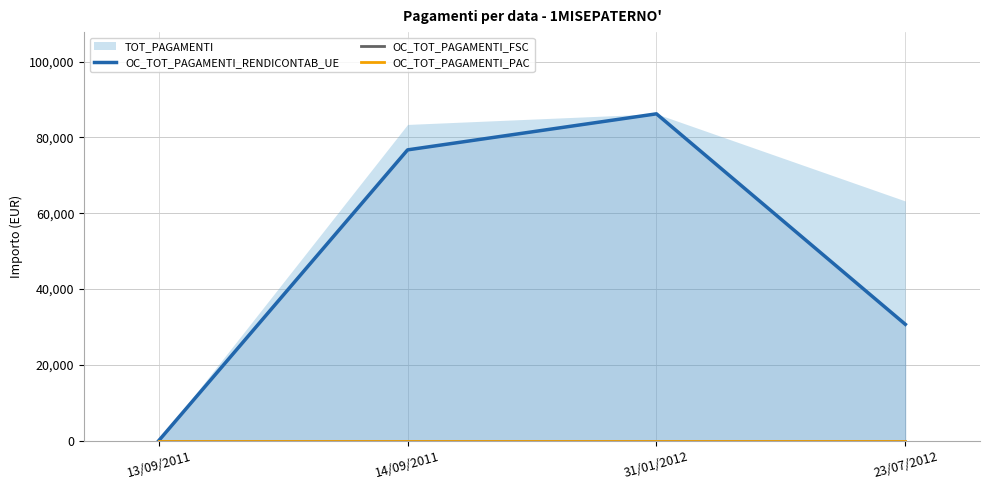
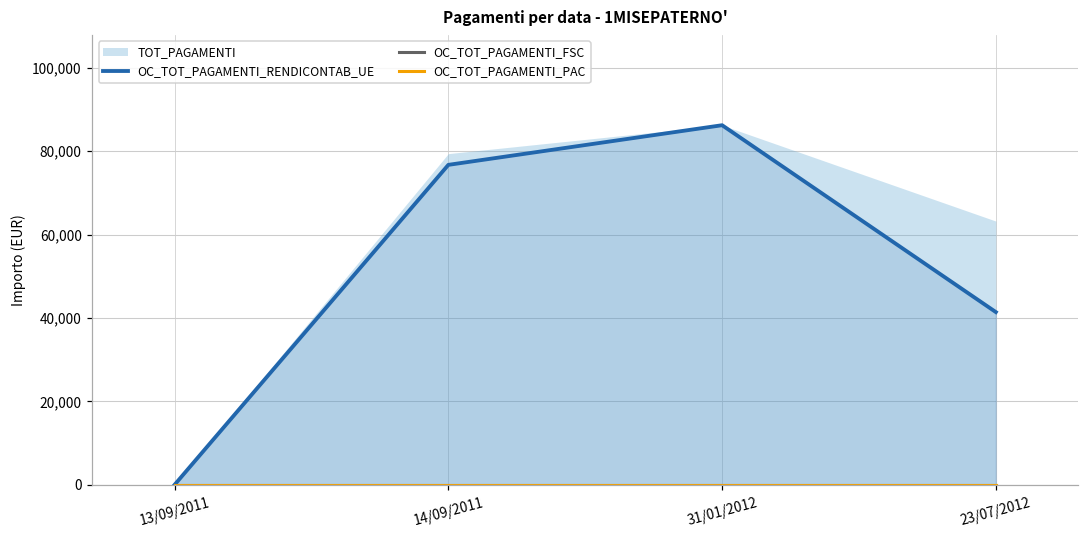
TOT_PAGAMENTI, 14/09/2011: 83,000 -> 79,000
OC_TOT_PAGAMENTI_RENDICONTAB_UE, 23/07/2012: 31,000 -> 41,000
